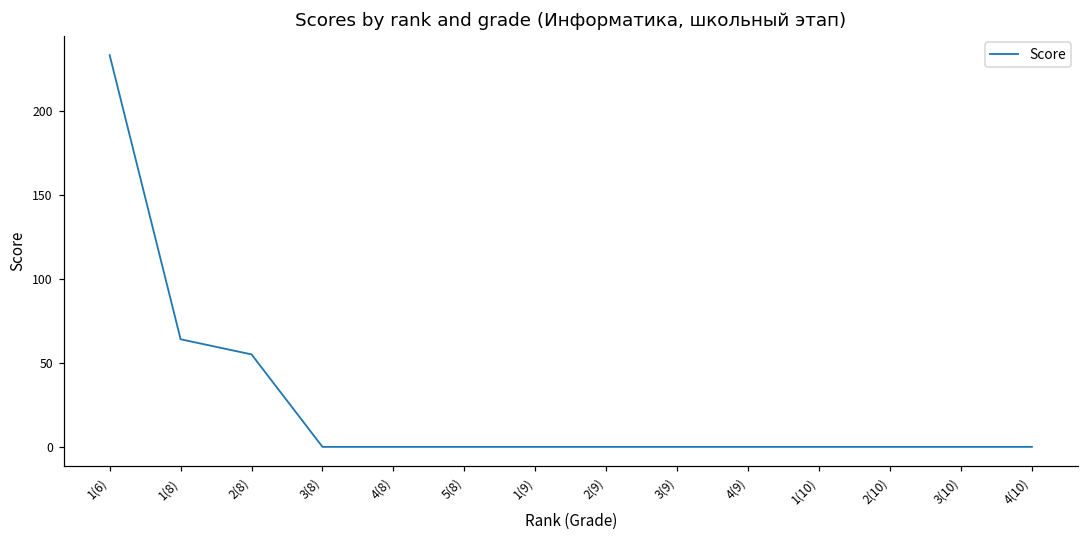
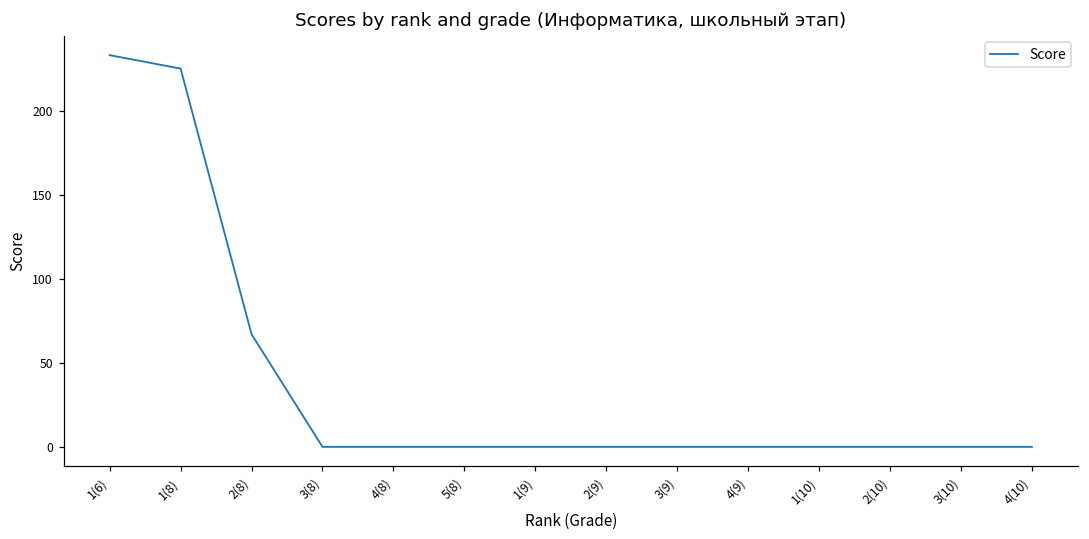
1(8): 64 -> 225
2(8): 55 -> 67
